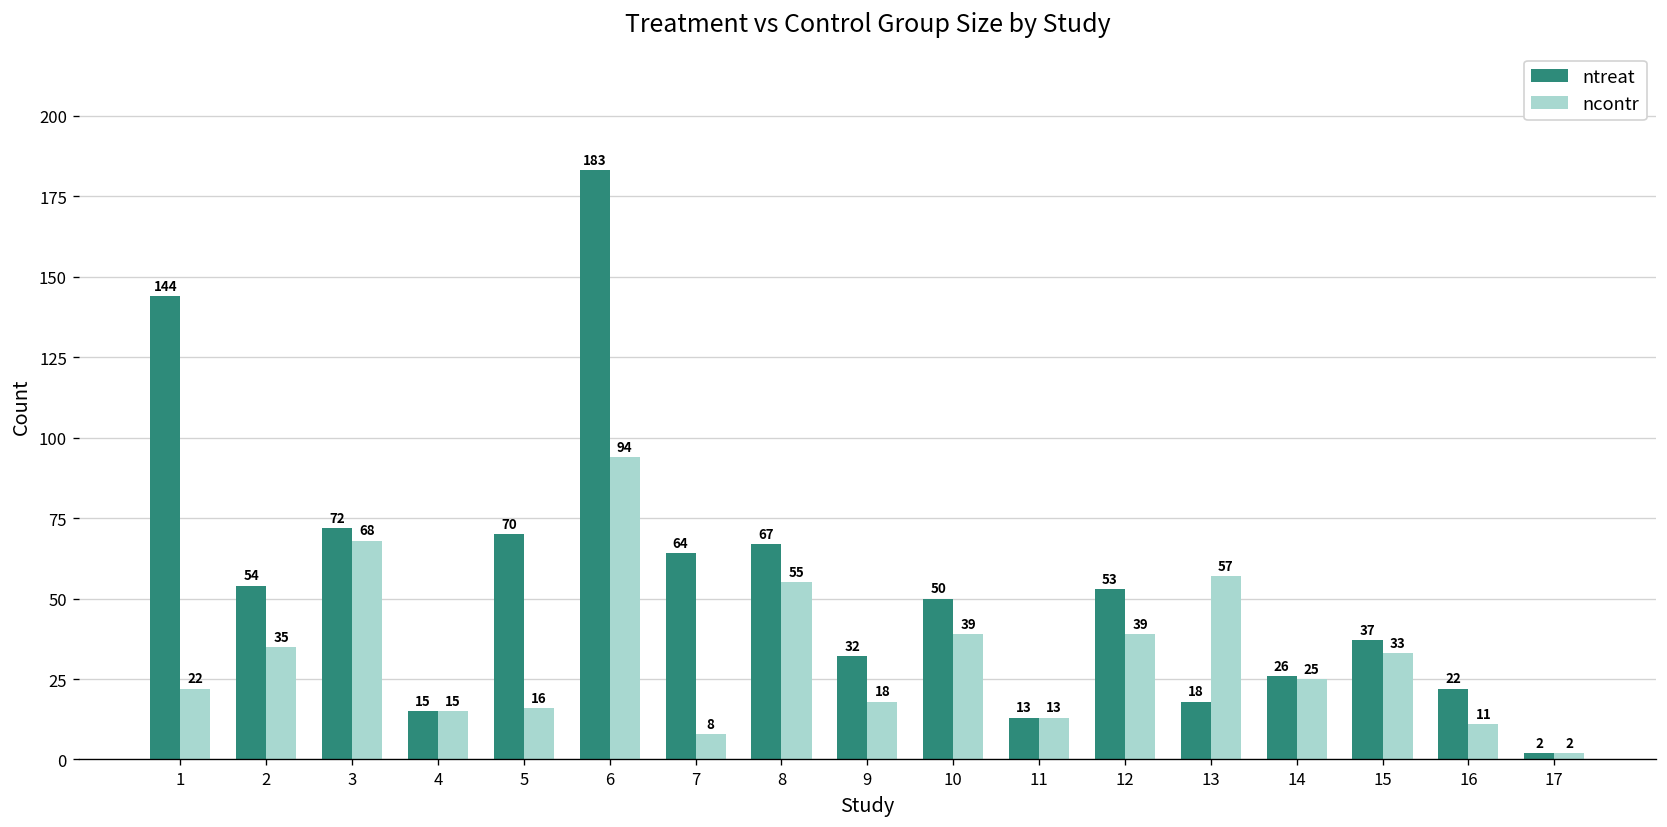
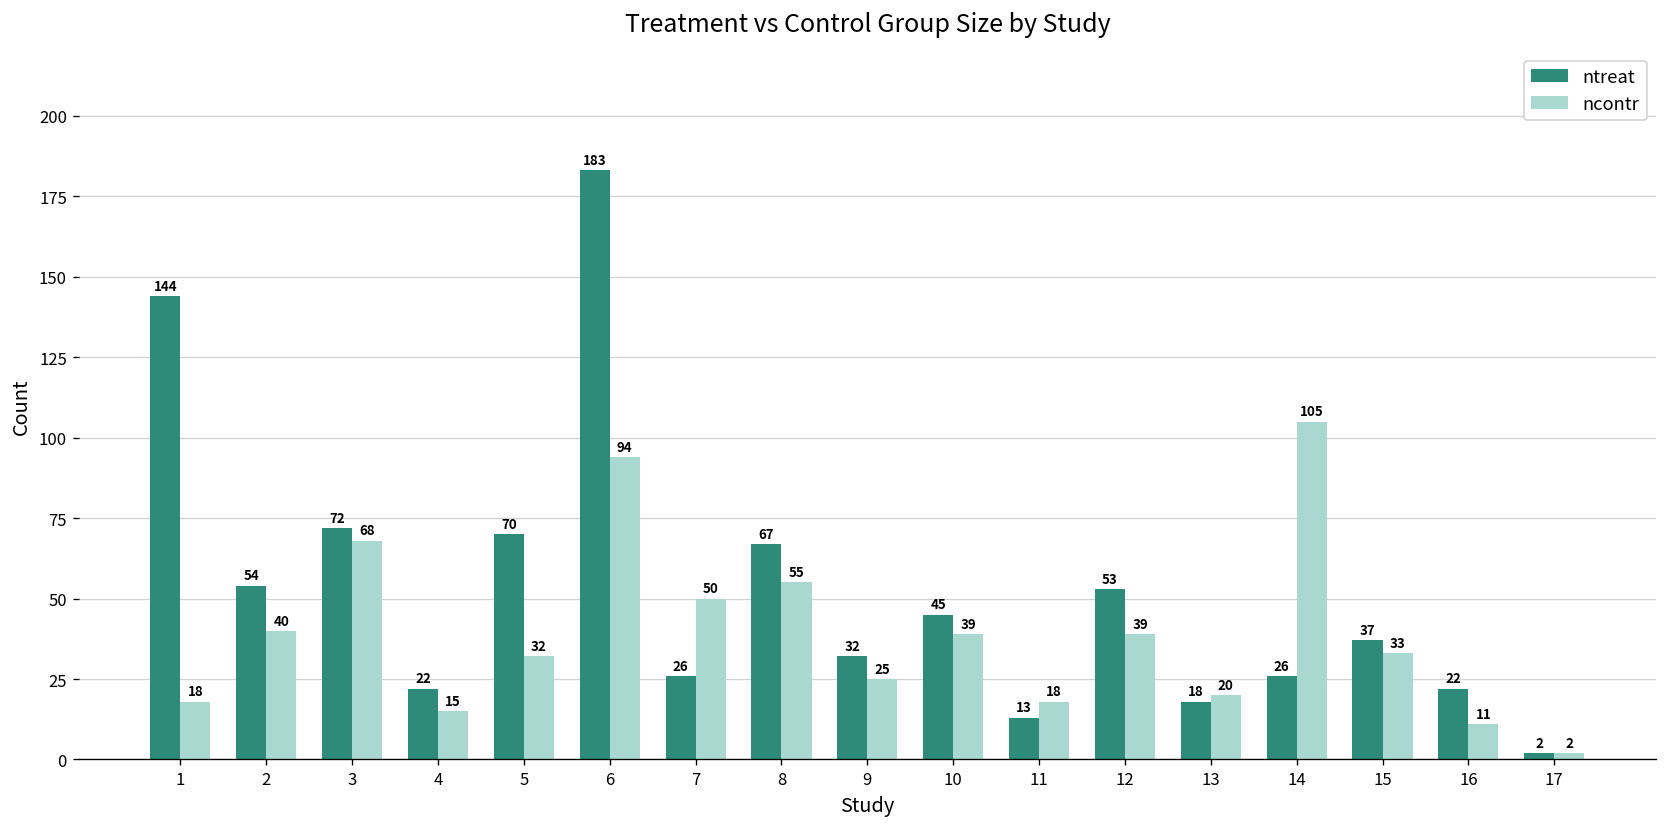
ncontr, 1: 22 -> 18
ncontr, 2: 35 -> 40
ntreat, 4: 15 -> 22
ncontr, 5: 16 -> 32
ntreat, 7: 64 -> 26
ncontr, 7: 8 -> 50
ncontr, 9: 18 -> 25
ntreat, 10: 50 -> 45
ncontr, 11: 13 -> 18
ncontr, 13: 57 -> 20
ncontr, 14: 25 -> 105
